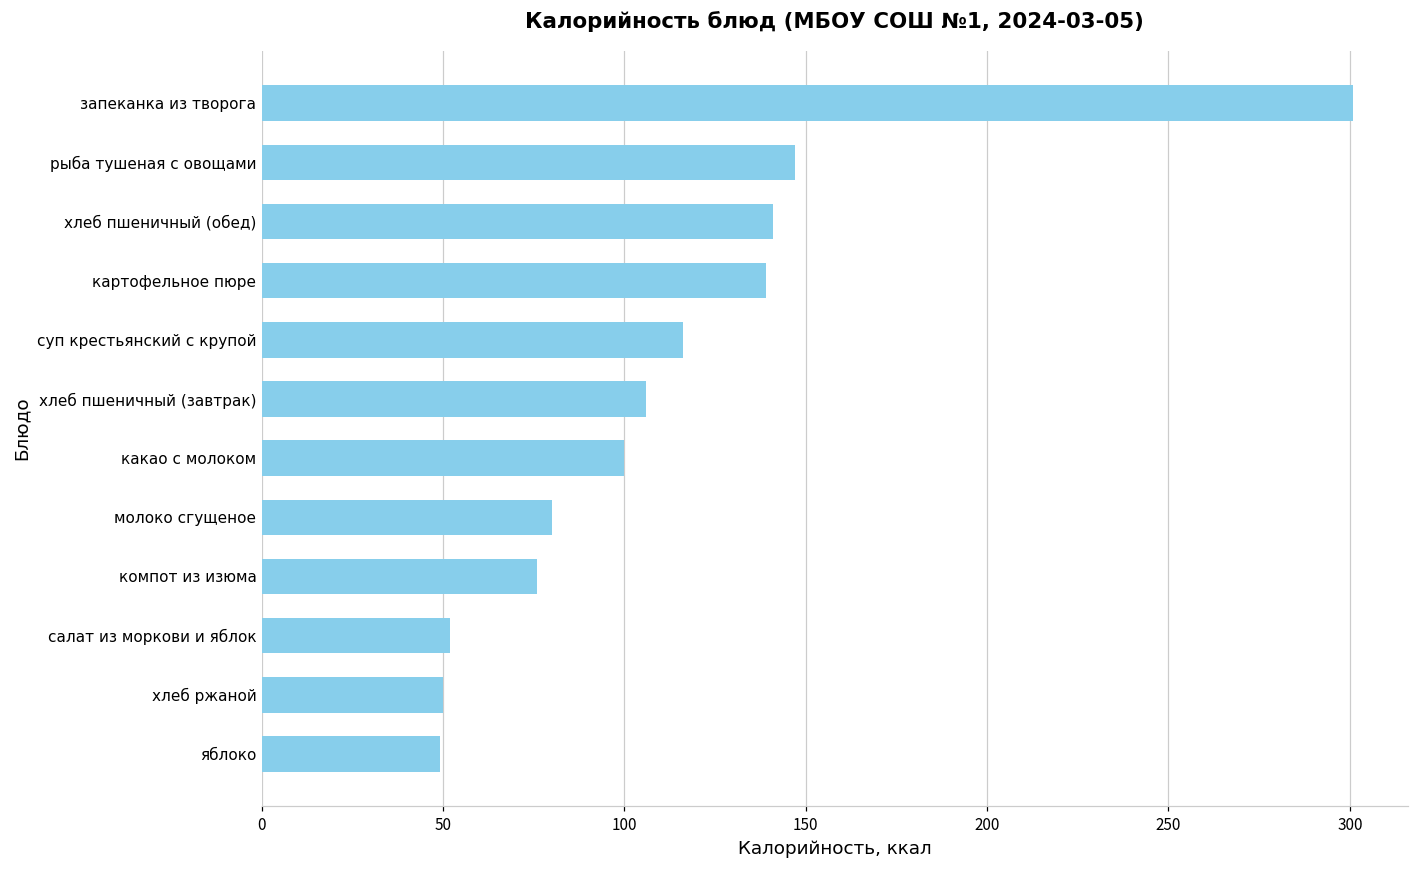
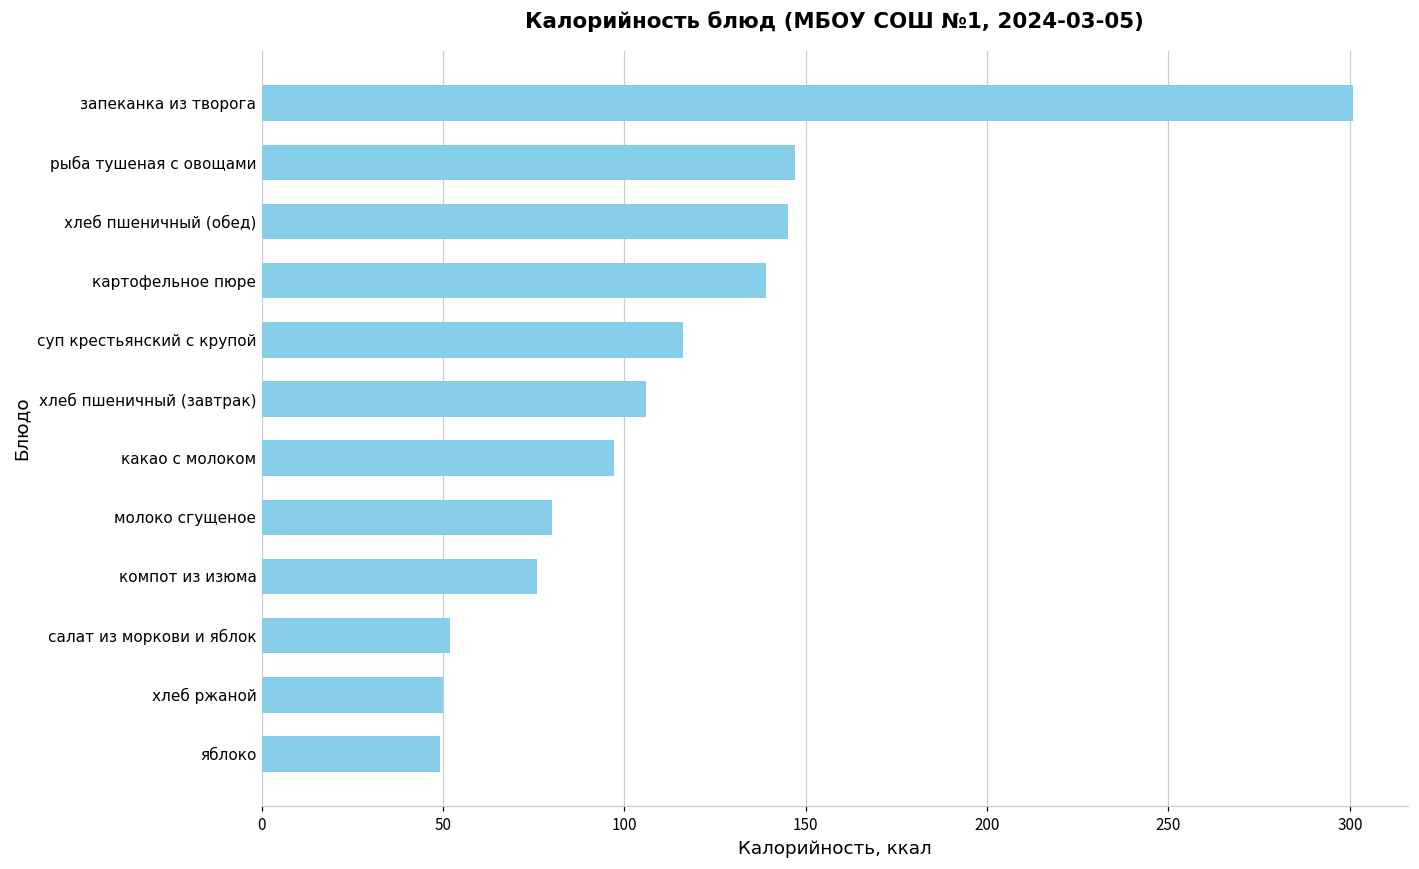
хлеб пшеничный (обед): 141 -> 145
какао с молоком: 100 -> 97
